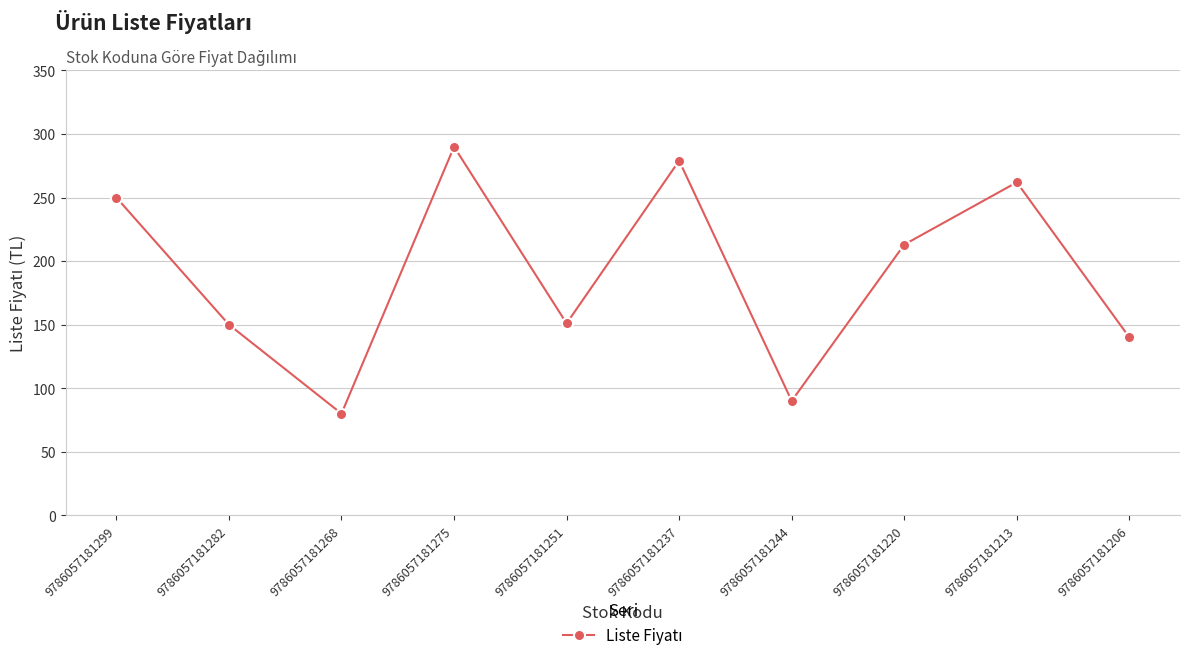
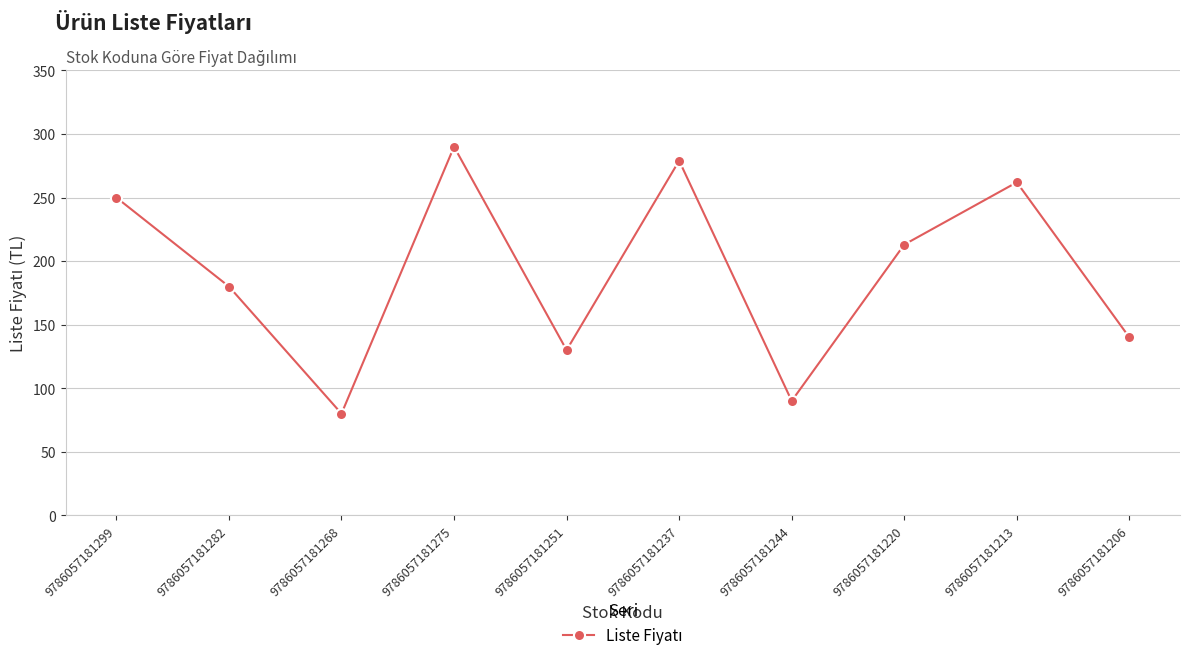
9786057181282: 150 -> 180
9786057181251: 151 -> 130
